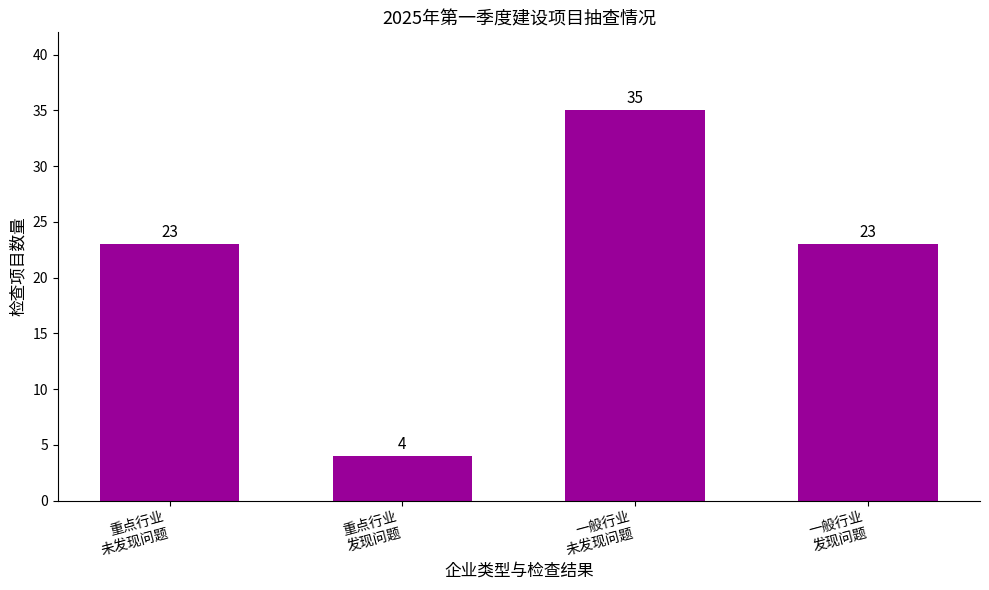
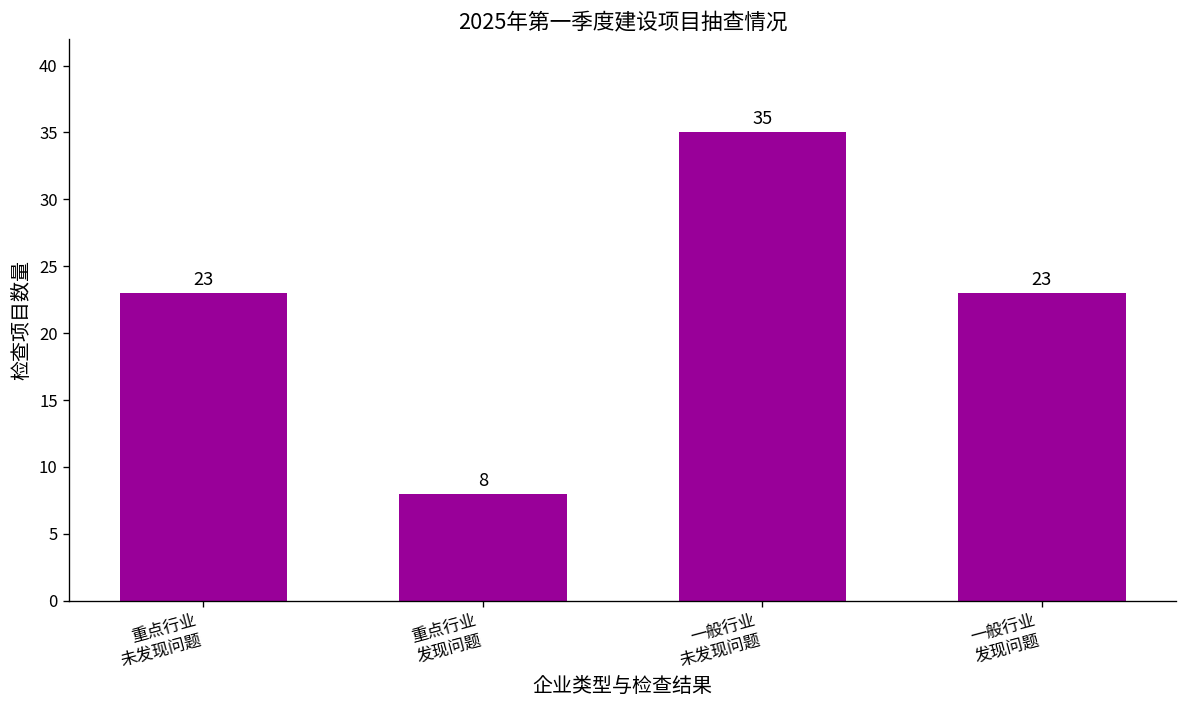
重点行业 发现问题: 4 -> 8
